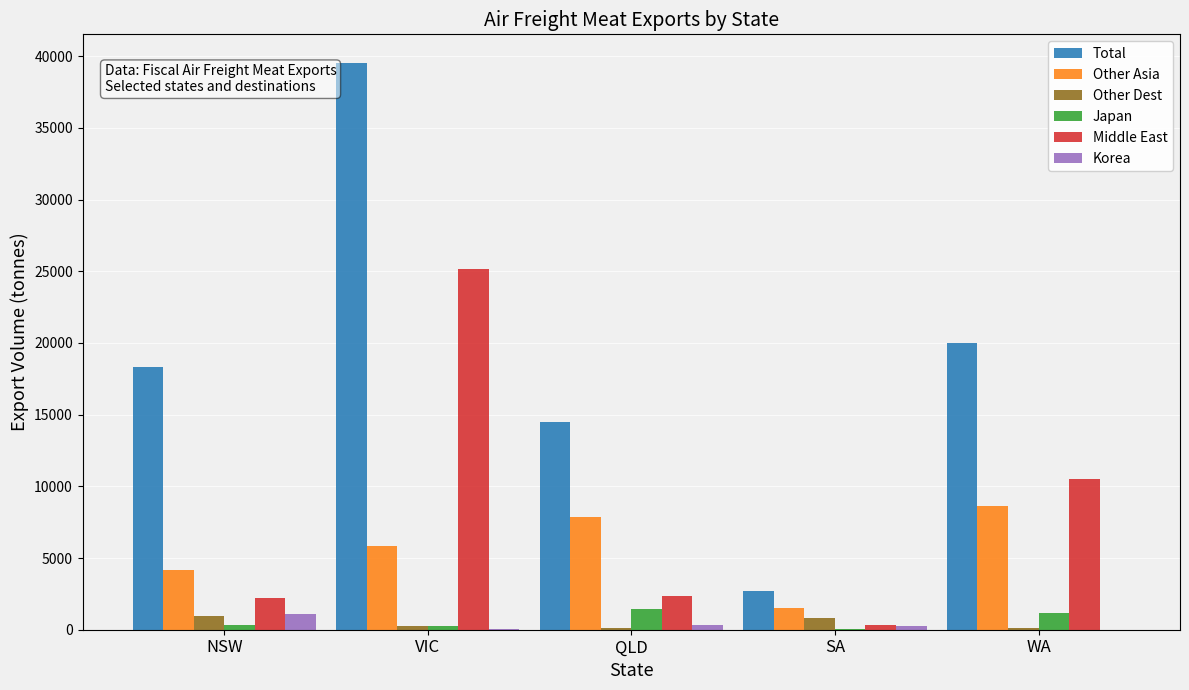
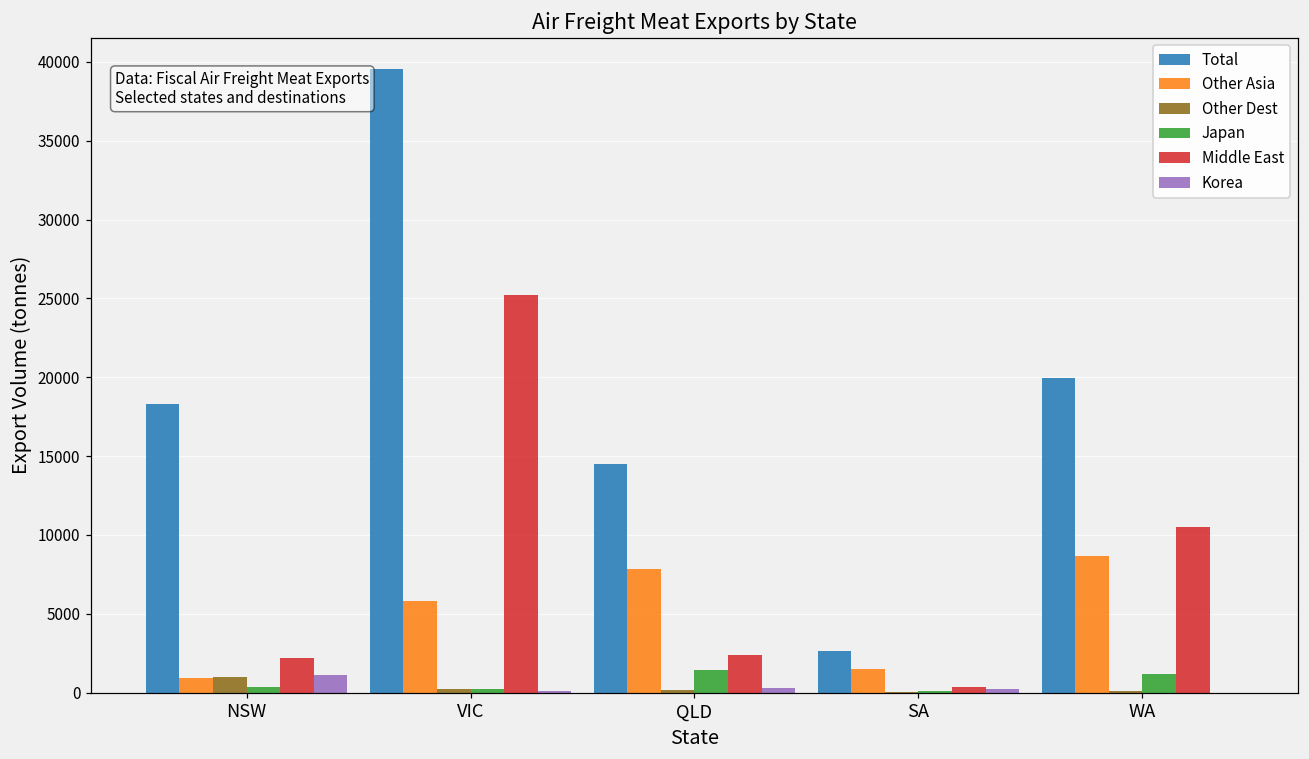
Other Asia, NSW: 4200 -> 900
Other Dest, SA: 800 -> 0
